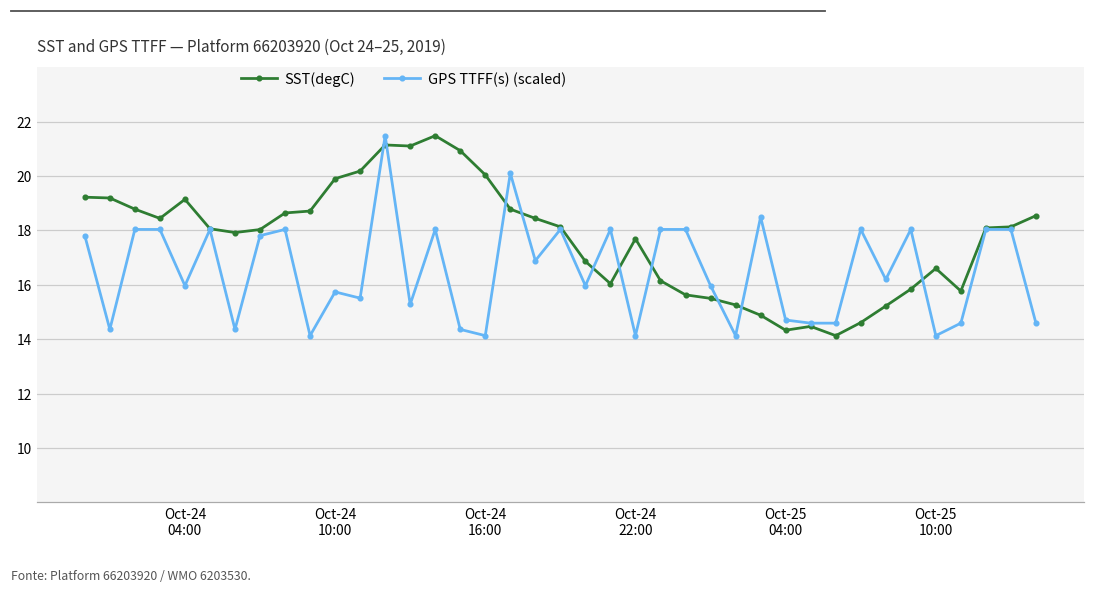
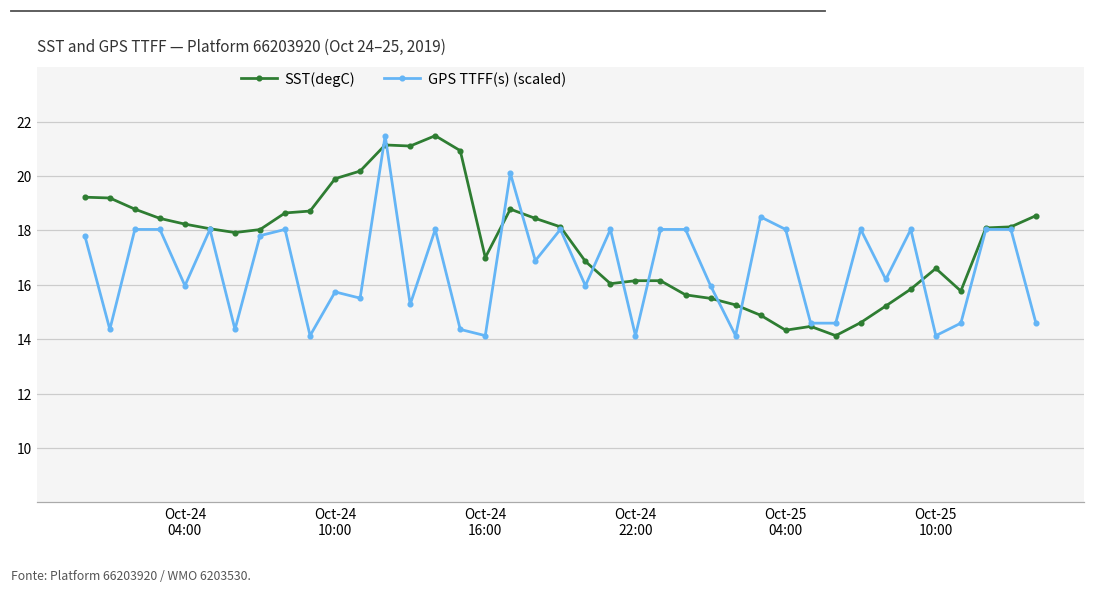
SST(degC), Oct-24 04:00: 19.1 -> 18.2
SST(degC), Oct-24 16:00: 20.0 -> 17.0
SST(degC), Oct-24 22:00: 17.7 -> 16.2
GPS TTFF(s) (scaled), Oct-25 04:00: 14.7 -> 18.0
